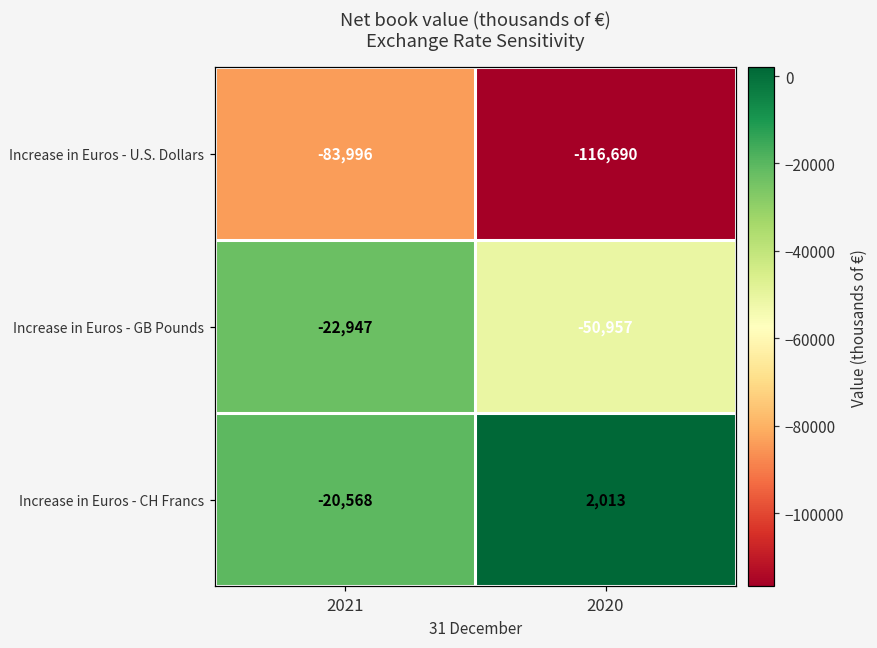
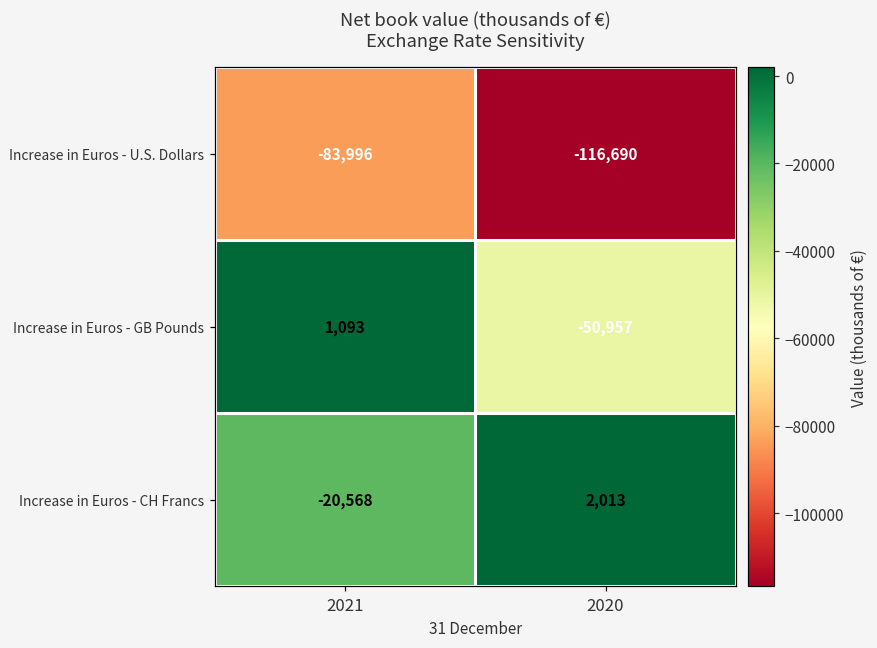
Increase in Euros - GB Pounds, 2021: -22,947 -> 1,093
